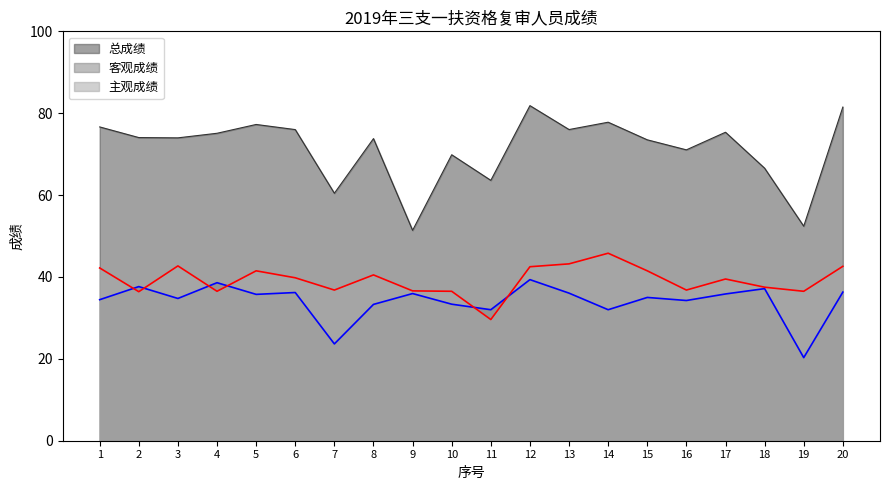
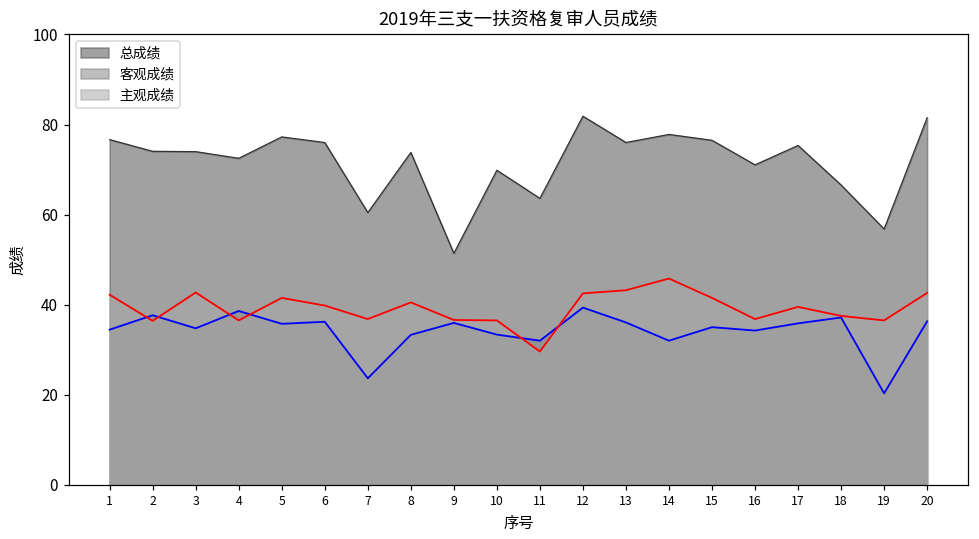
总成绩, 4: 75 -> 73
总成绩, 15: 74 -> 77
总成绩, 19: 52 -> 57
